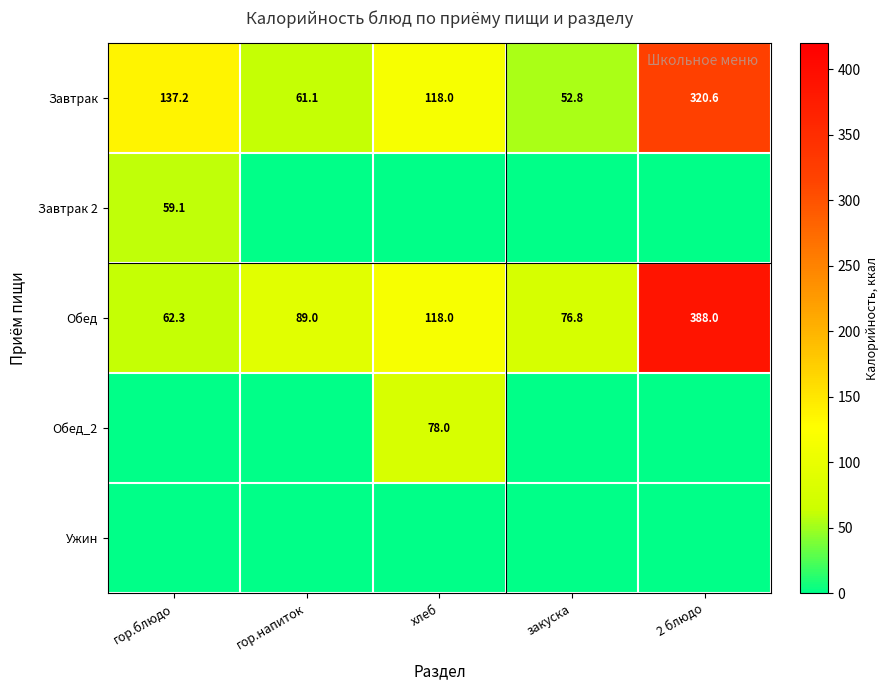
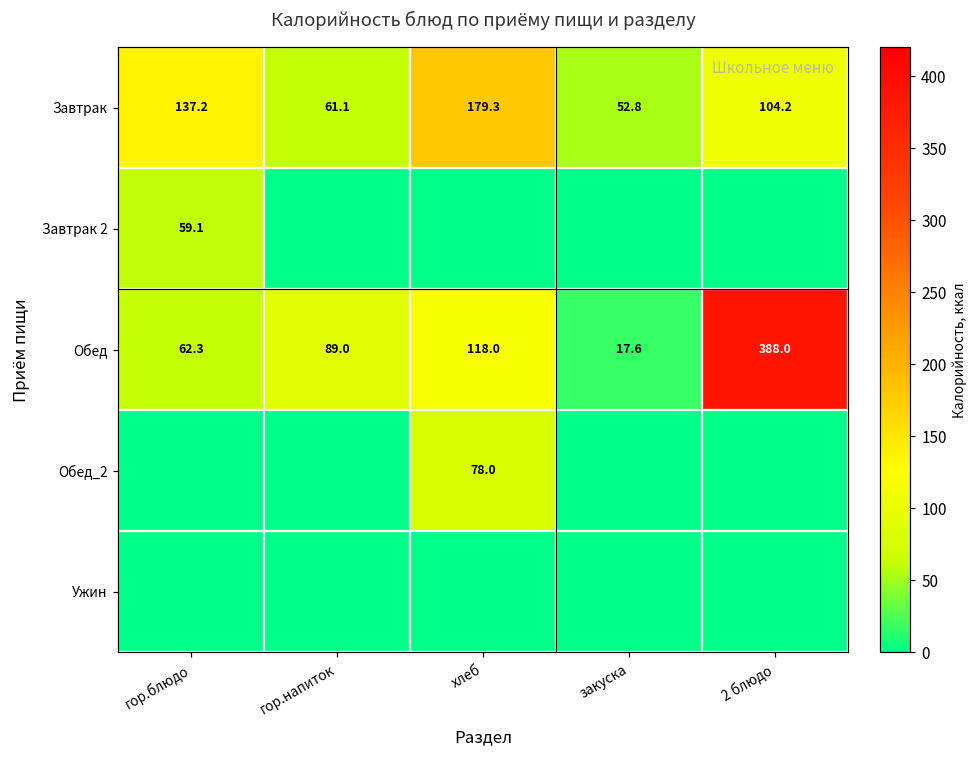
Завтрак, хлеб: 118.0 -> 179.3
Завтрак, 2 блюдо: 320.6 -> 104.2
Обед, закуска: 76.8 -> 17.6
